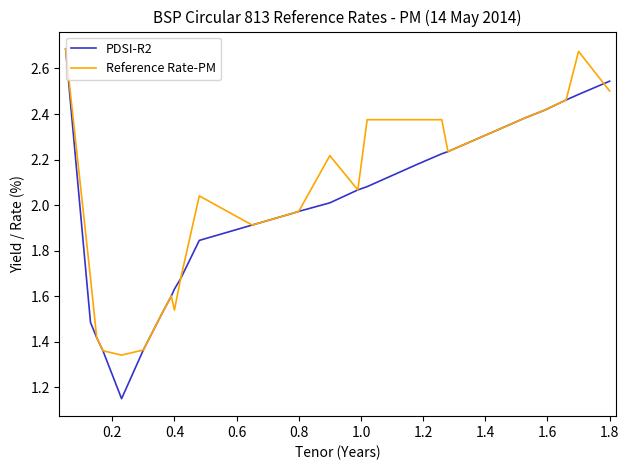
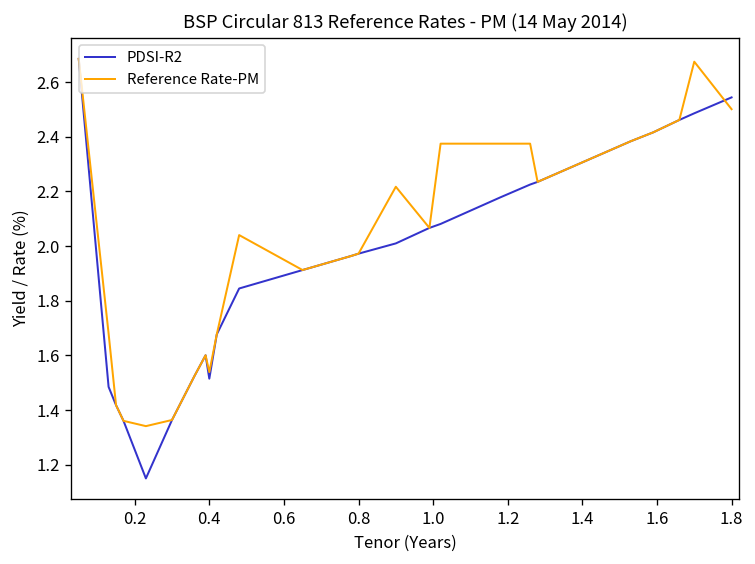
PDSI-R2, 0.4: 1.63 -> 1.52
